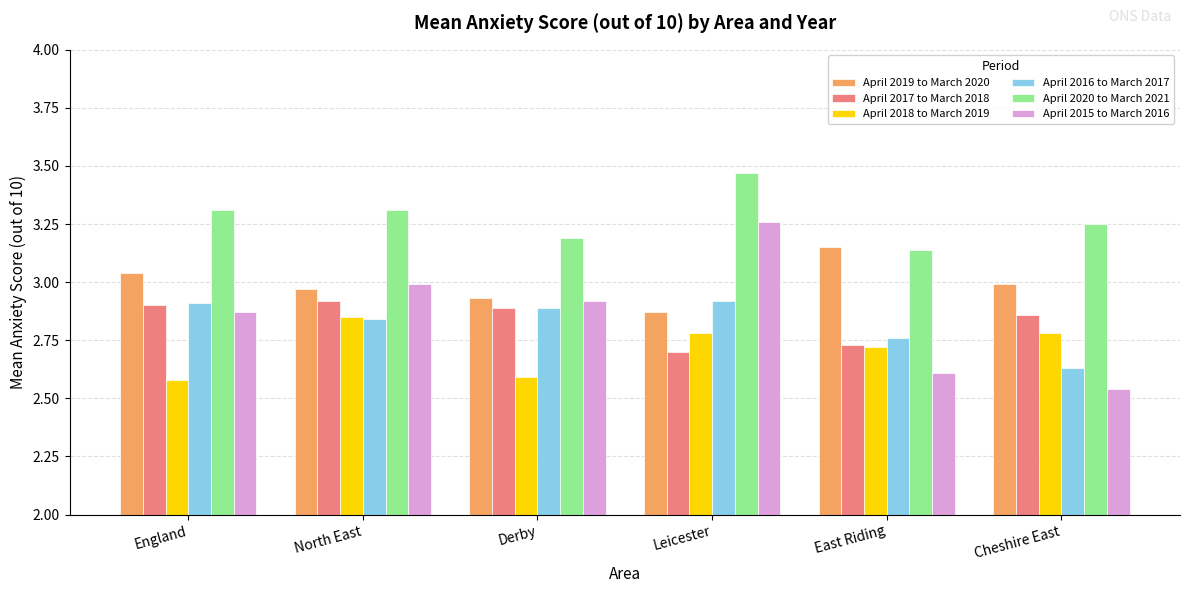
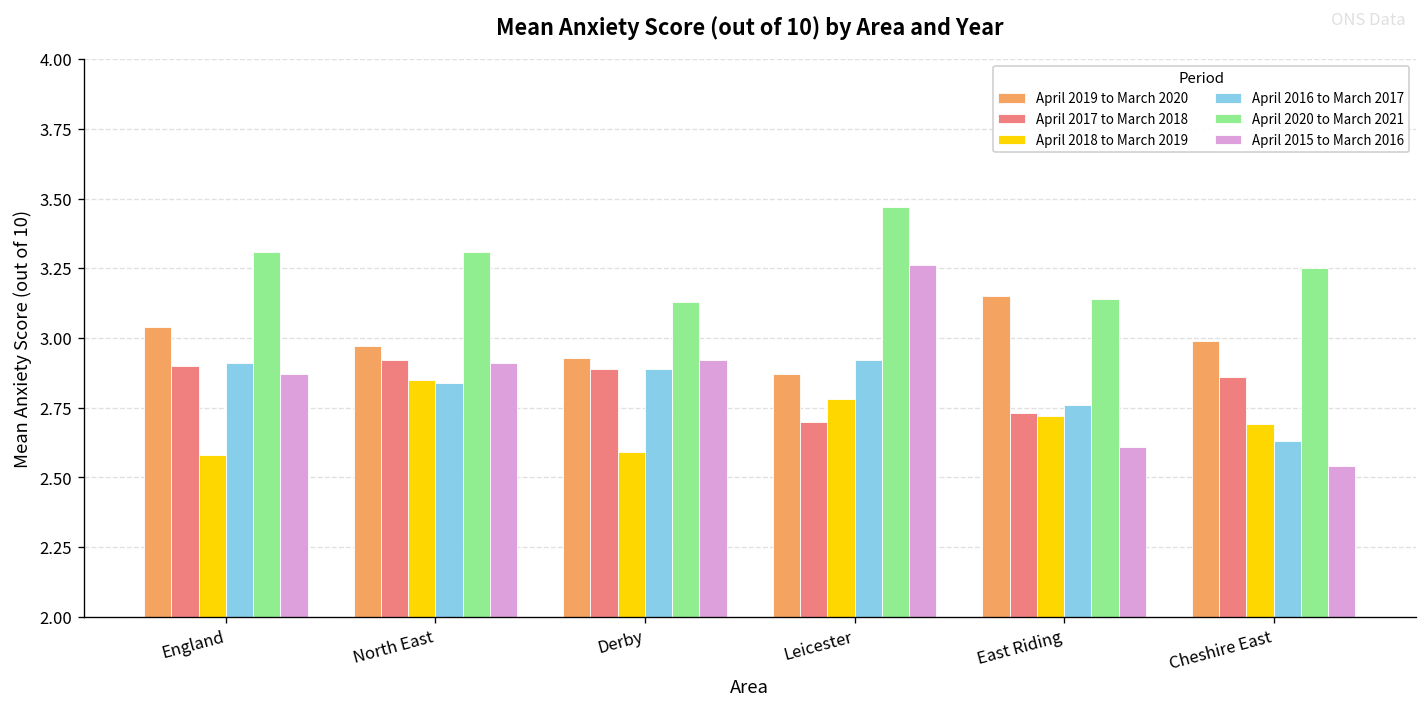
April 2015 to March 2016, North East: 2.99 -> 2.91
April 2020 to March 2021, Derby: 3.19 -> 3.13
April 2018 to March 2019, Cheshire East: 2.78 -> 2.69
